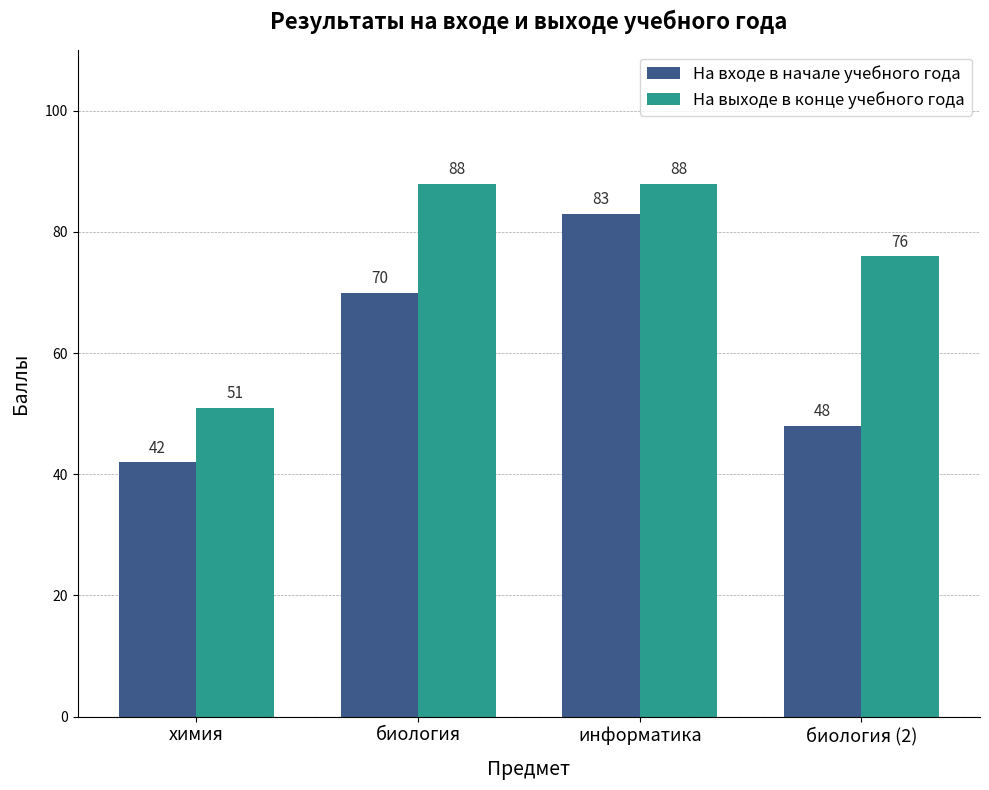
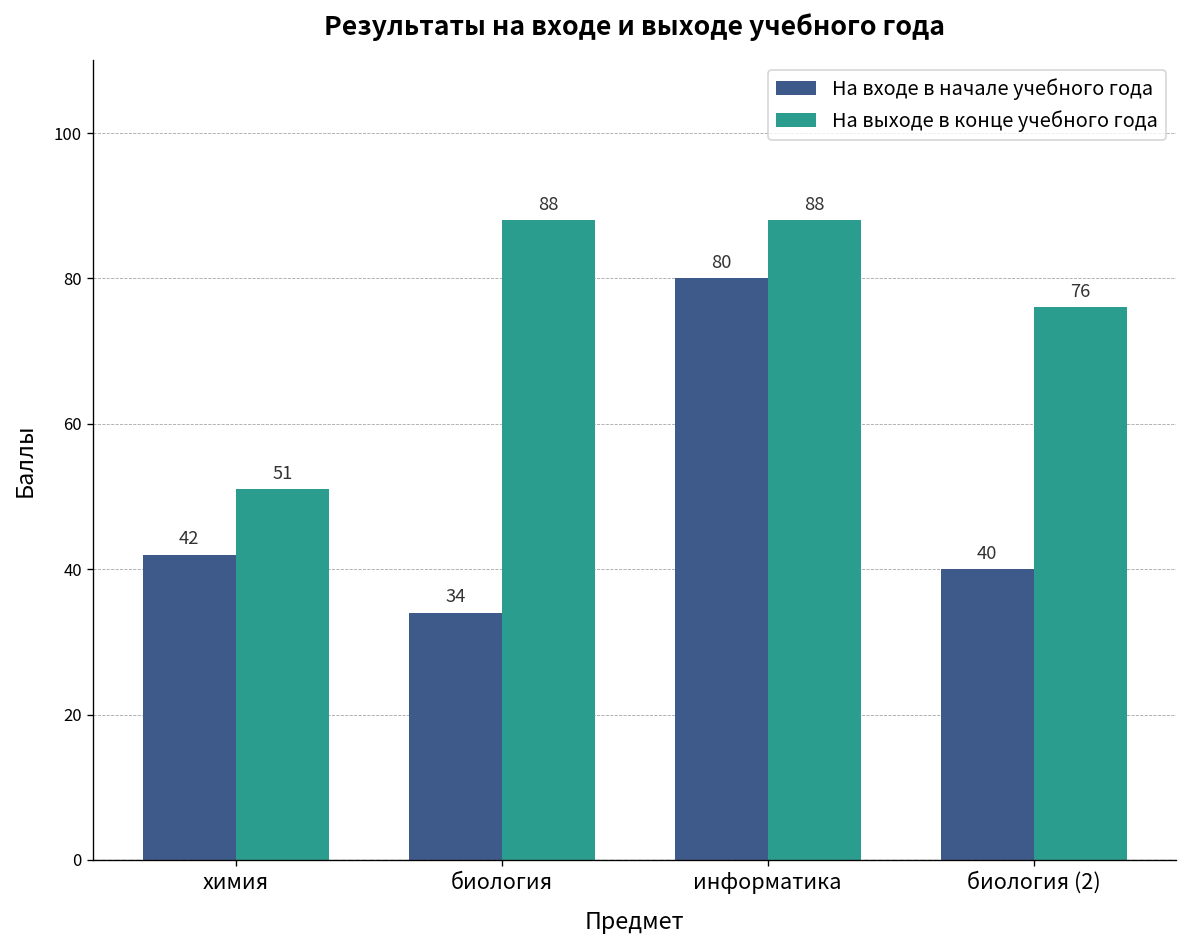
На входе в начале учебного года, биология: 70 -> 34
На входе в начале учебного года, информатика: 83 -> 80
На входе в начале учебного года, биология (2): 48 -> 40
